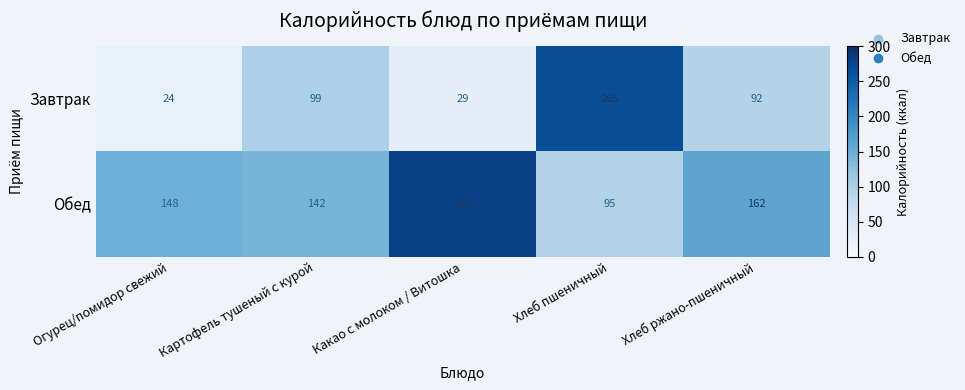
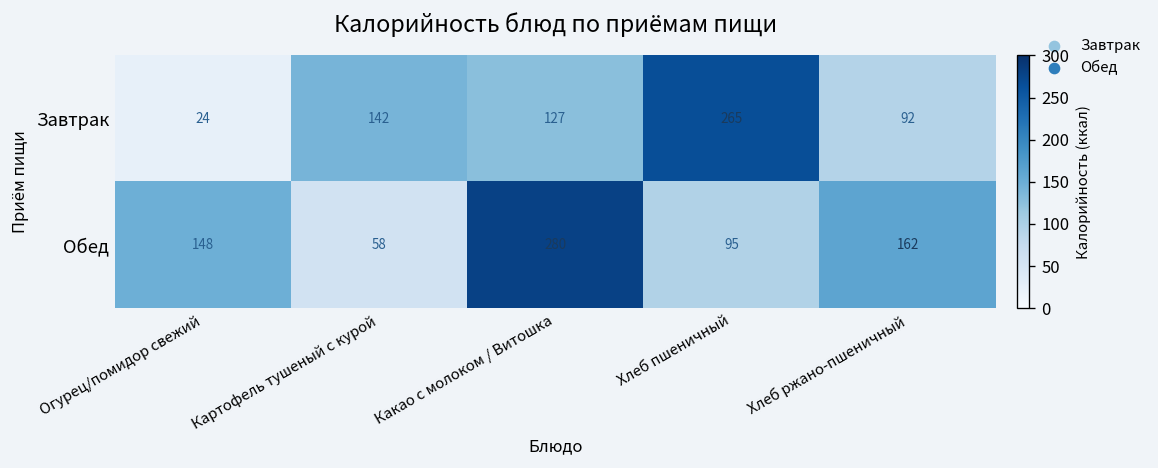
Завтрак, Картофель тушеный с курой: 99 -> 142
Завтрак, Какао с молоком / Витошка: 29 -> 127
Обед, Картофель тушеный с курой: 142 -> 58
